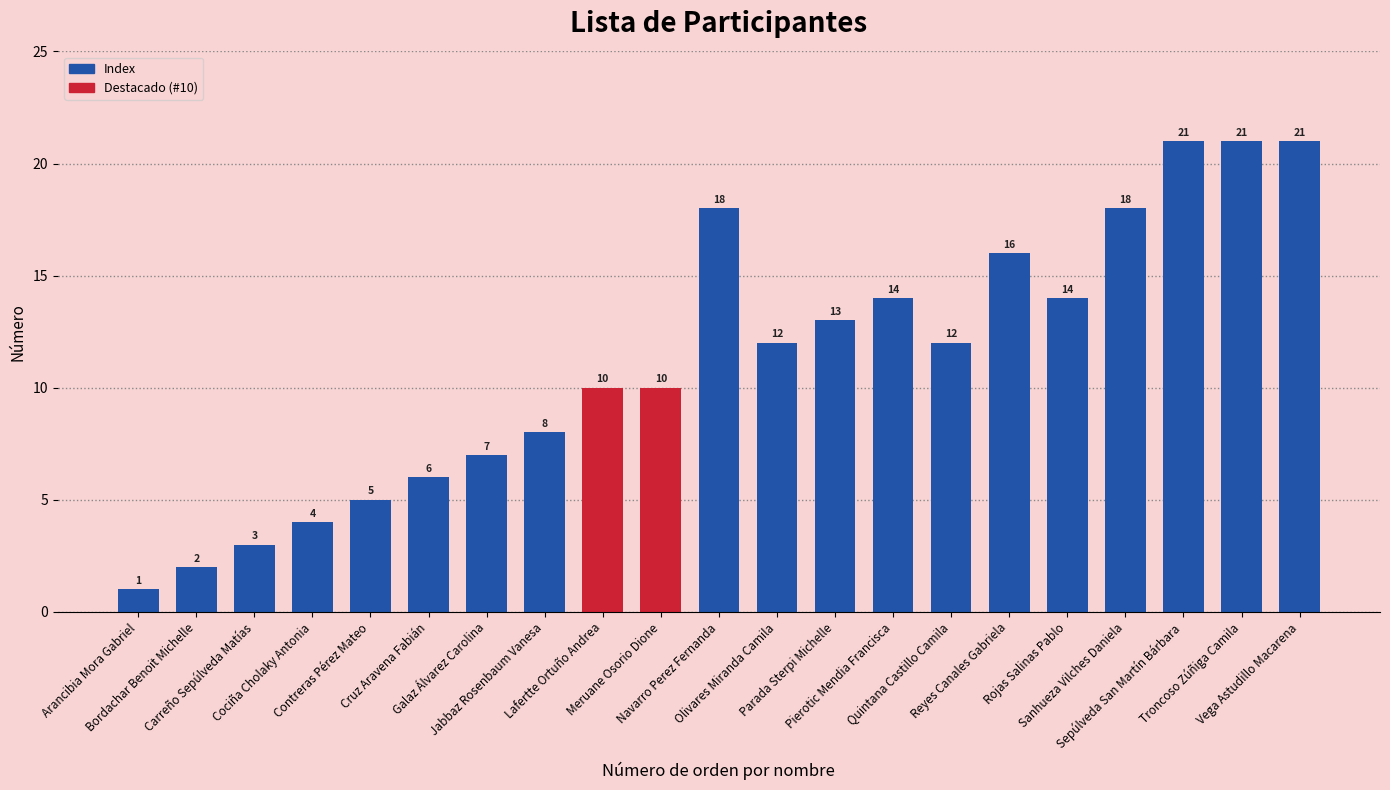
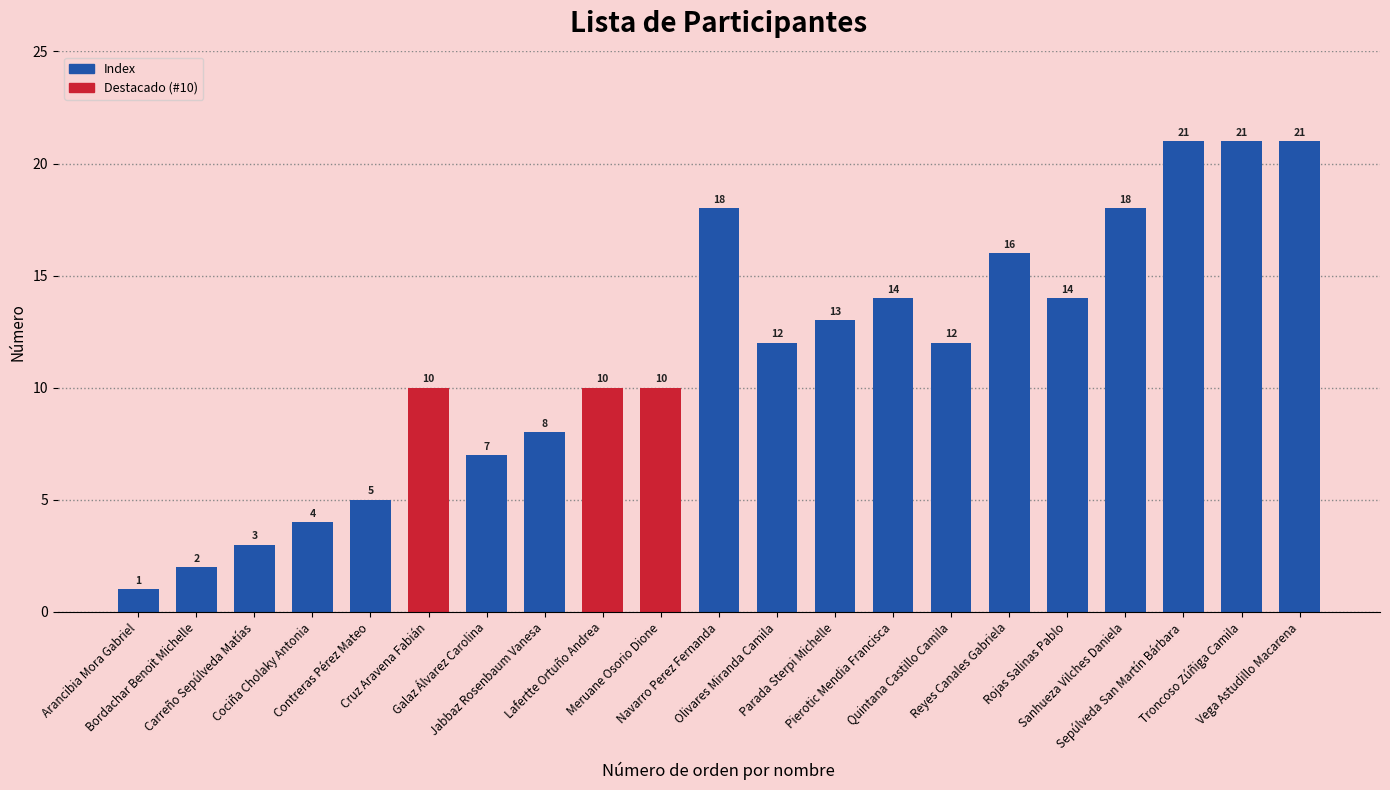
Cruz Aravena Fabián: 6 -> 10
